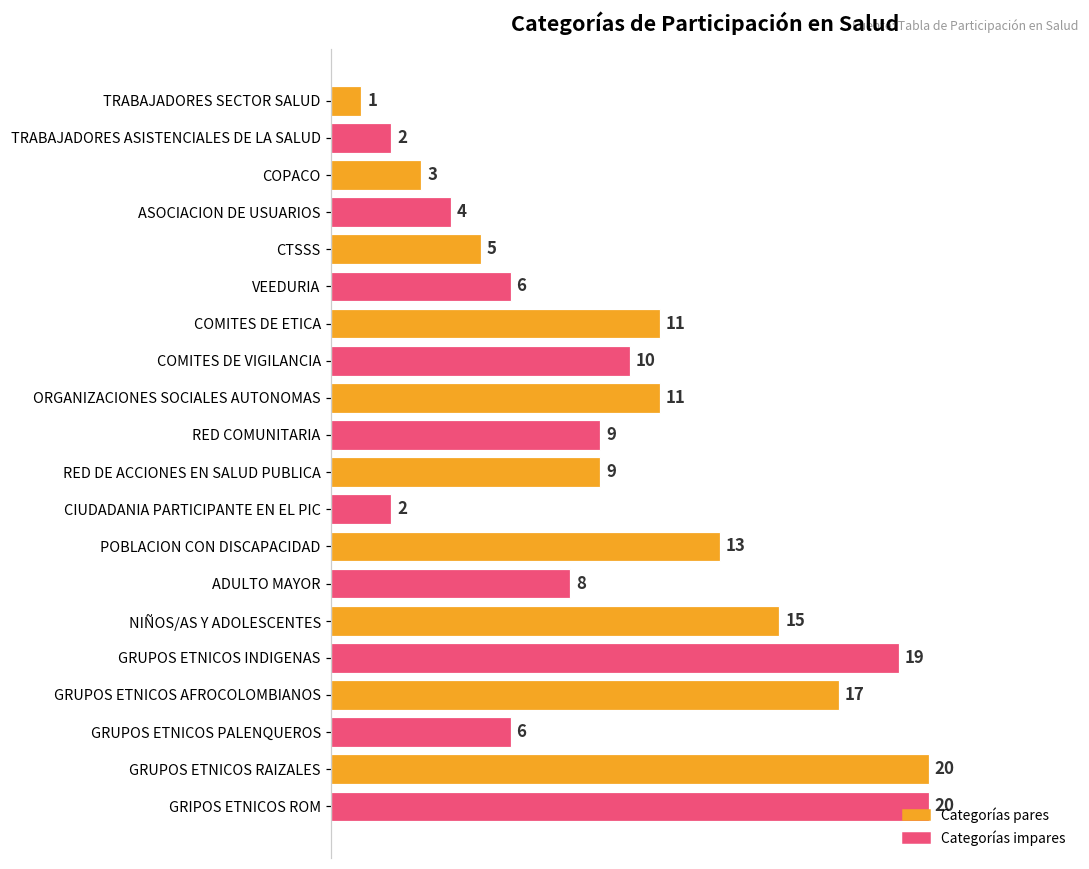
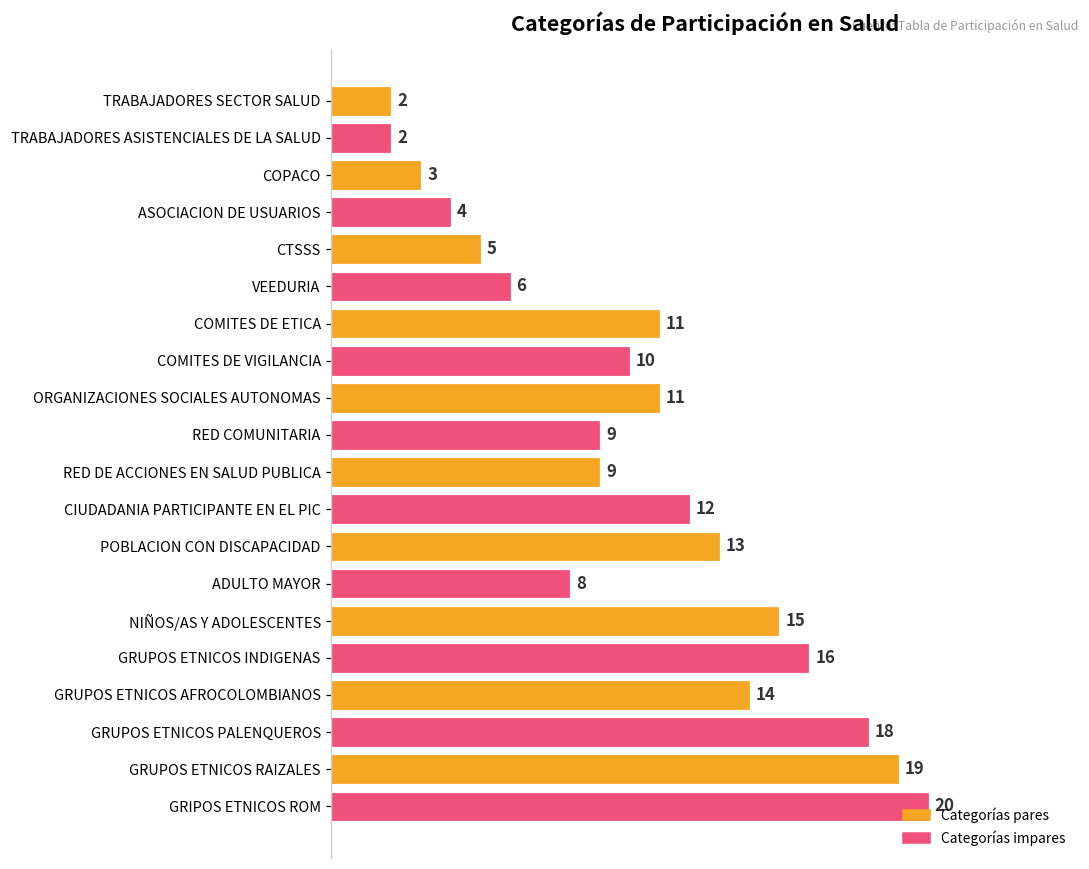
TRABAJADORES SECTOR SALUD: 1 -> 2
CIUDADANIA PARTICIPANTE EN EL PIC: 2 -> 12
GRUPOS ETNICOS INDIGENAS: 19 -> 16
GRUPOS ETNICOS AFROCOLOMBIANOS: 17 -> 14
GRUPOS ETNICOS PALENQUEROS: 6 -> 18
GRUPOS ETNICOS RAIZALES: 20 -> 19
